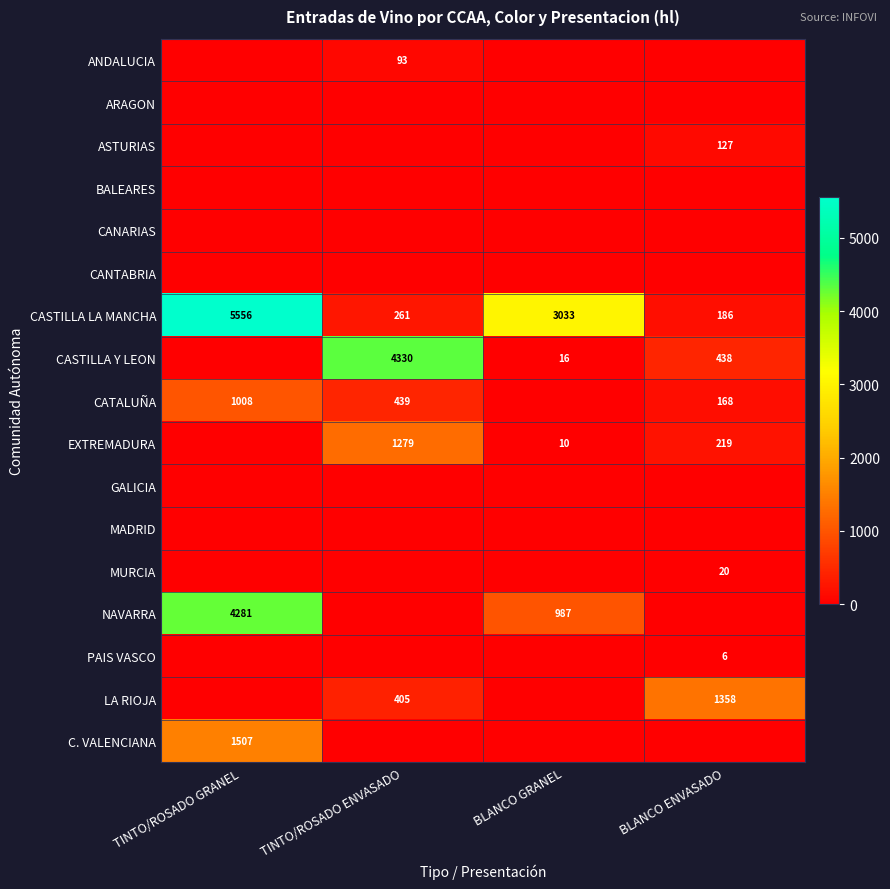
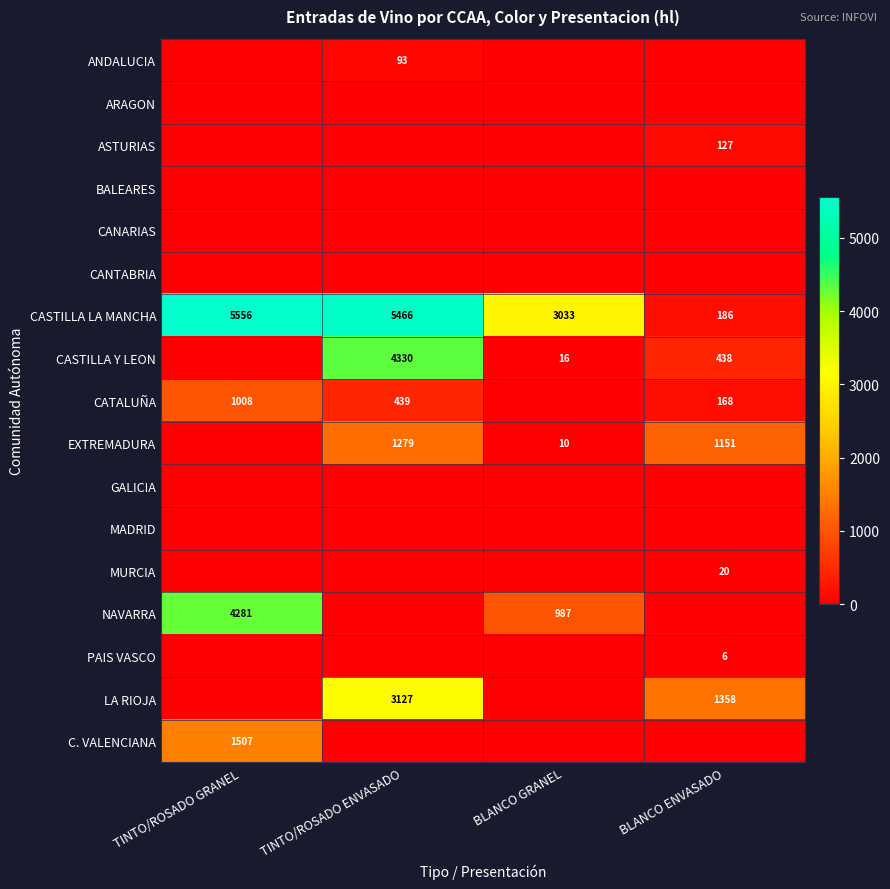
CASTILLA LA MANCHA, TINTO/ROSADO ENVASADO: 261 -> 5466
EXTREMADURA, BLANCO ENVASADO: 219 -> 1151
LA RIOJA, TINTO/ROSADO ENVASADO: 405 -> 3127
